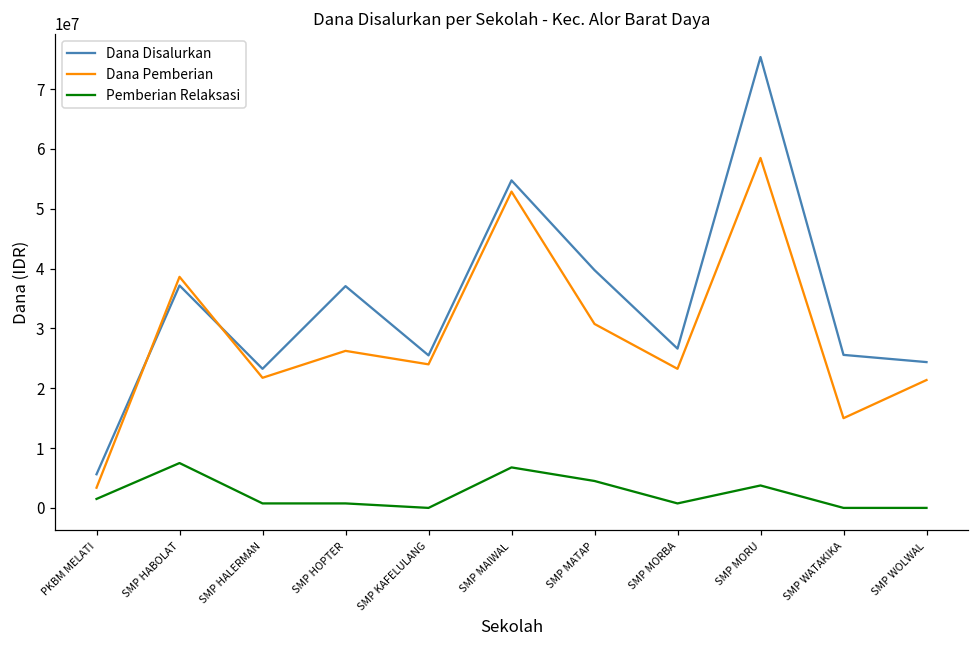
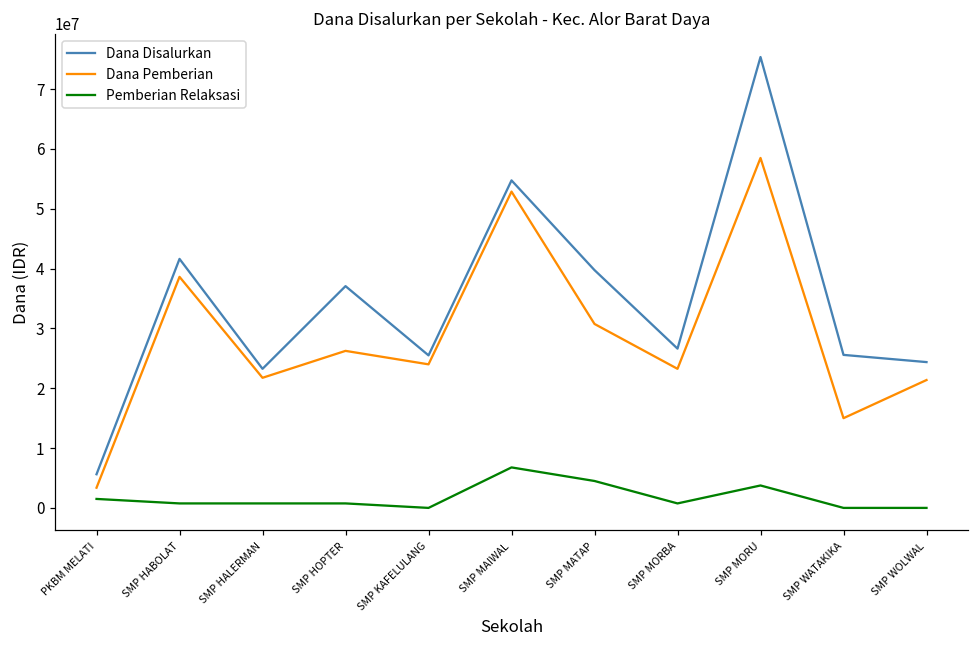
Dana Disalurkan, SMP HABOLAT: 37000000 -> 42000000
Pemberian Relaksasi, SMP HABOLAT: 7000000 -> 1000000
